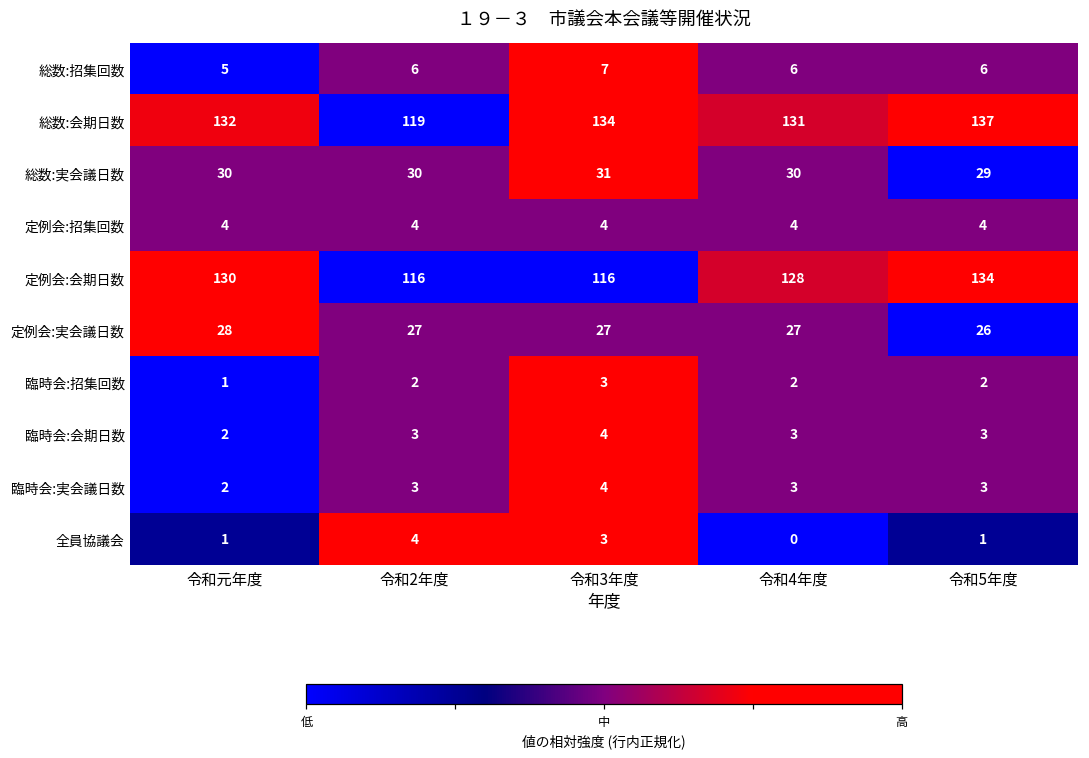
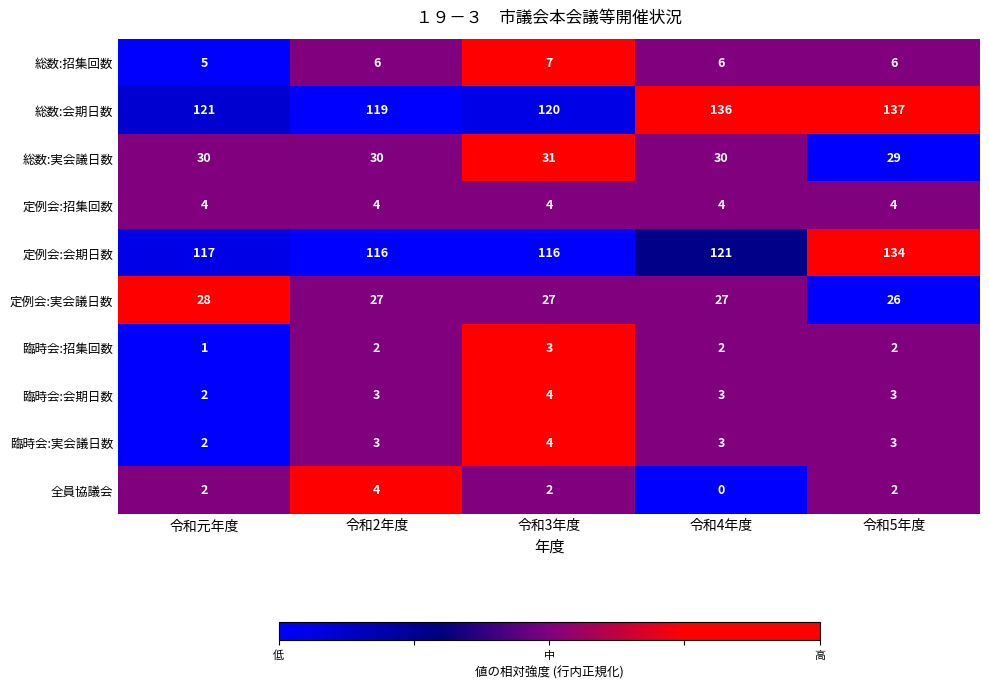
総数:会期日数, 令和元年度: 132 -> 121
総数:会期日数, 令和3年度: 134 -> 120
総数:会期日数, 令和4年度: 131 -> 136
定例会:会期日数, 令和元年度: 130 -> 117
定例会:会期日数, 令和4年度: 128 -> 121
全員協議会, 令和元年度: 1 -> 2
全員協議会, 令和3年度: 3 -> 2
全員協議会, 令和5年度: 1 -> 2
